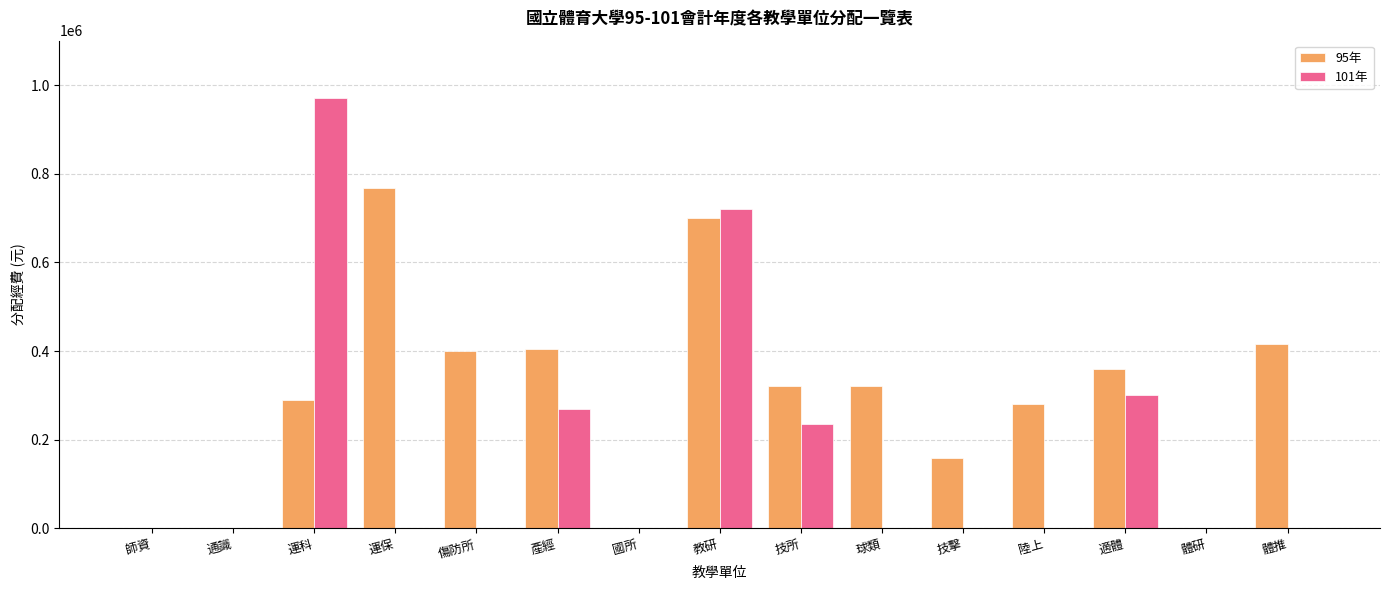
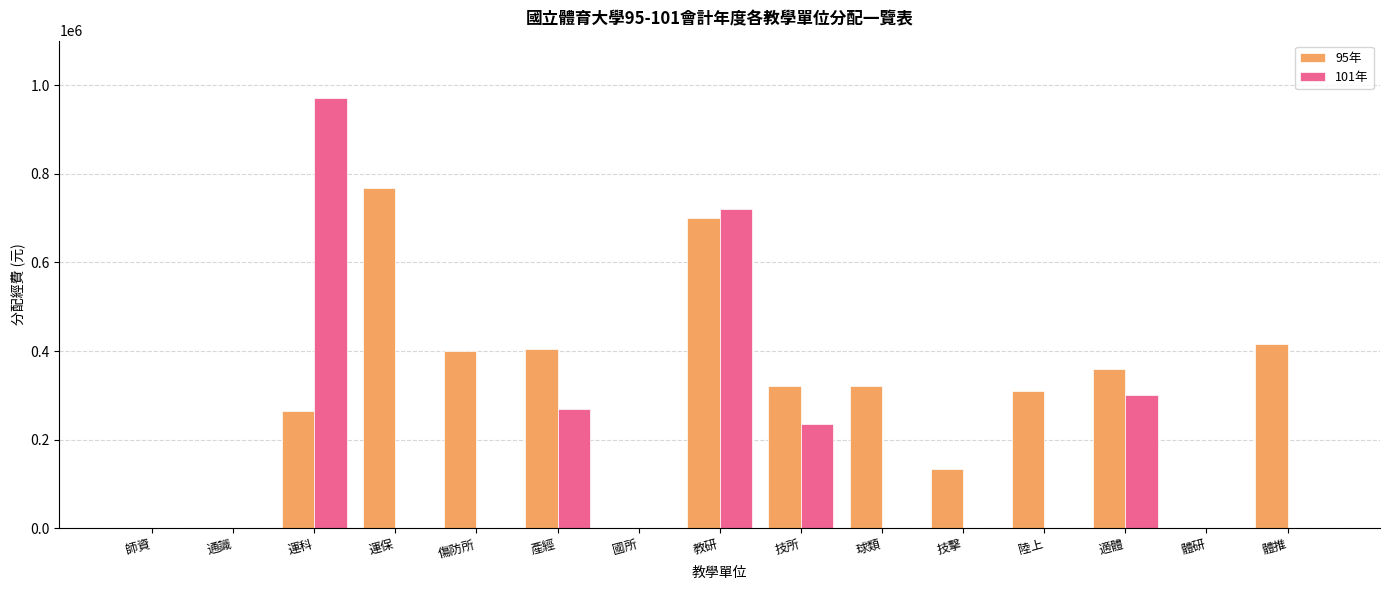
95年, 運科: 290000 -> 260000
95年, 技擊: 160000 -> 130000
95年, 陸上: 280000 -> 310000
